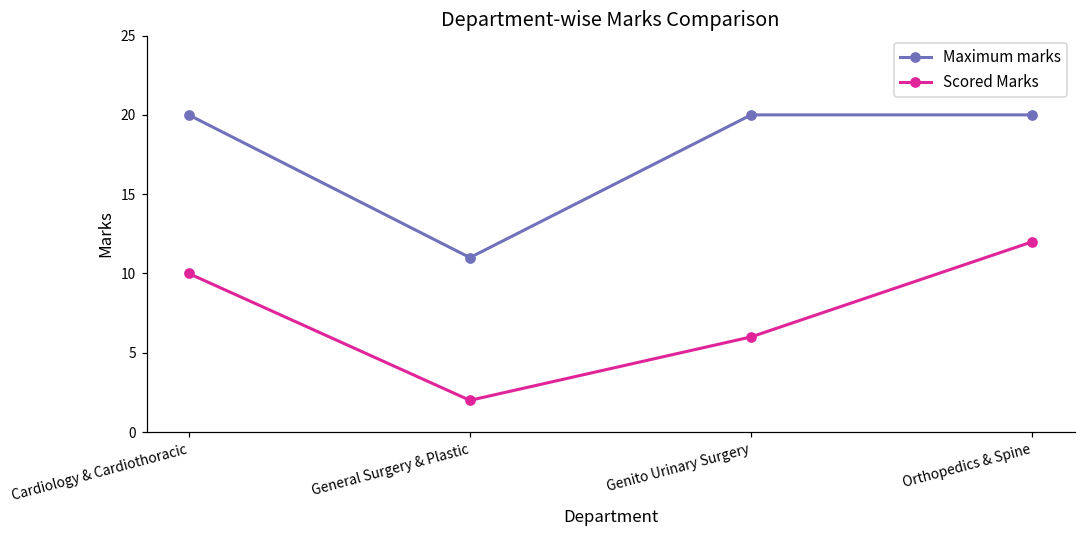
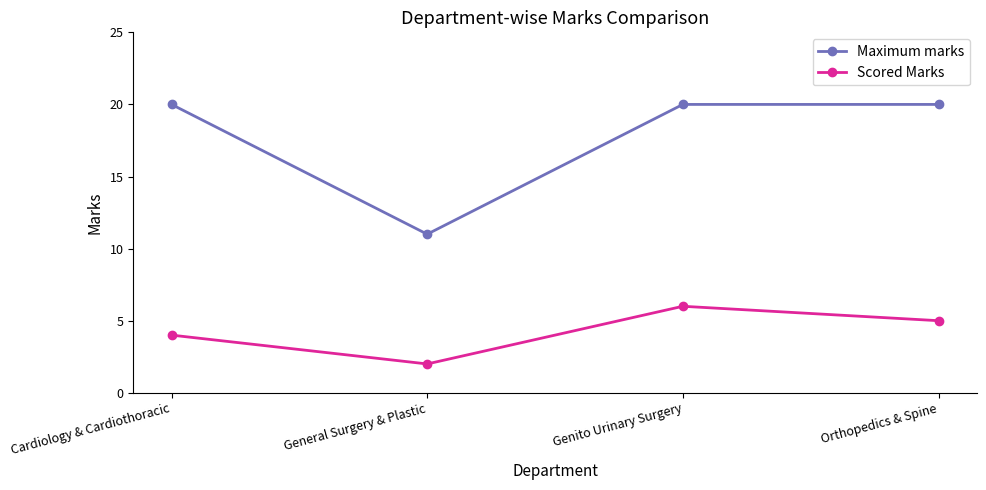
Scored Marks, Cardiology & Cardiothoracic: 10 -> 4
Scored Marks, Orthopedics & Spine: 12 -> 5
